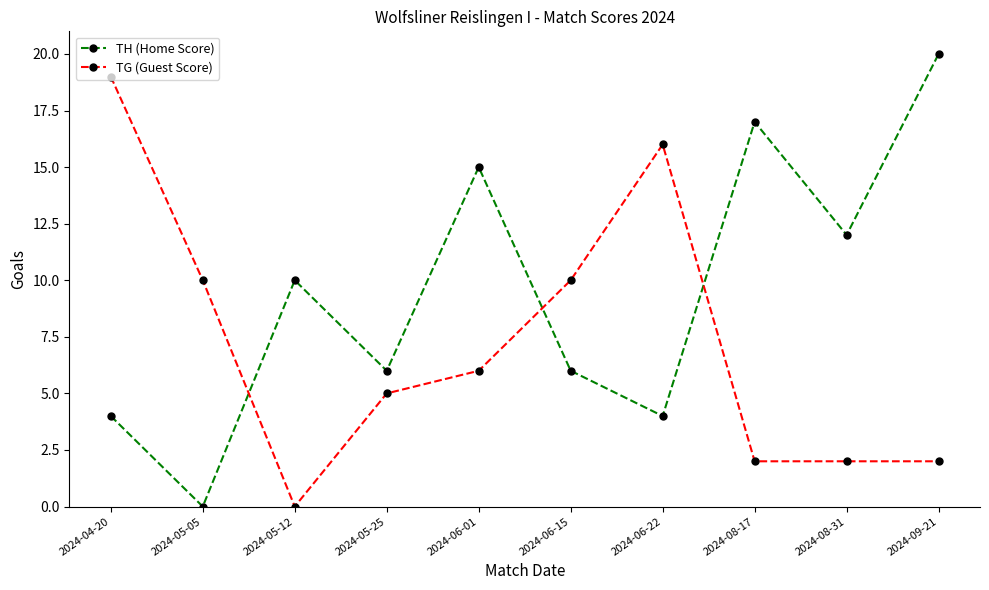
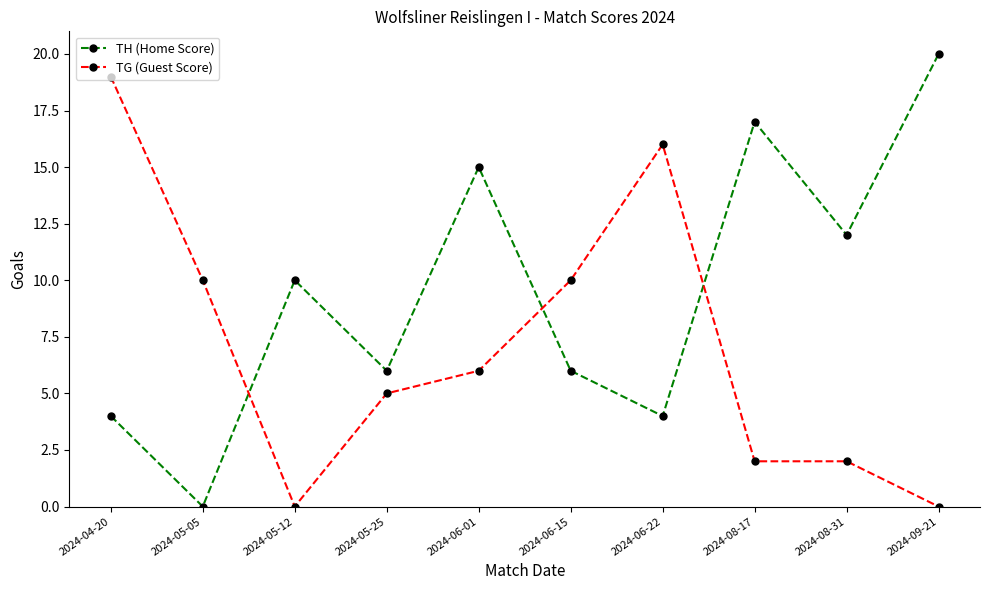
TG (Guest Score), 2024-09-21: 2 -> 0
